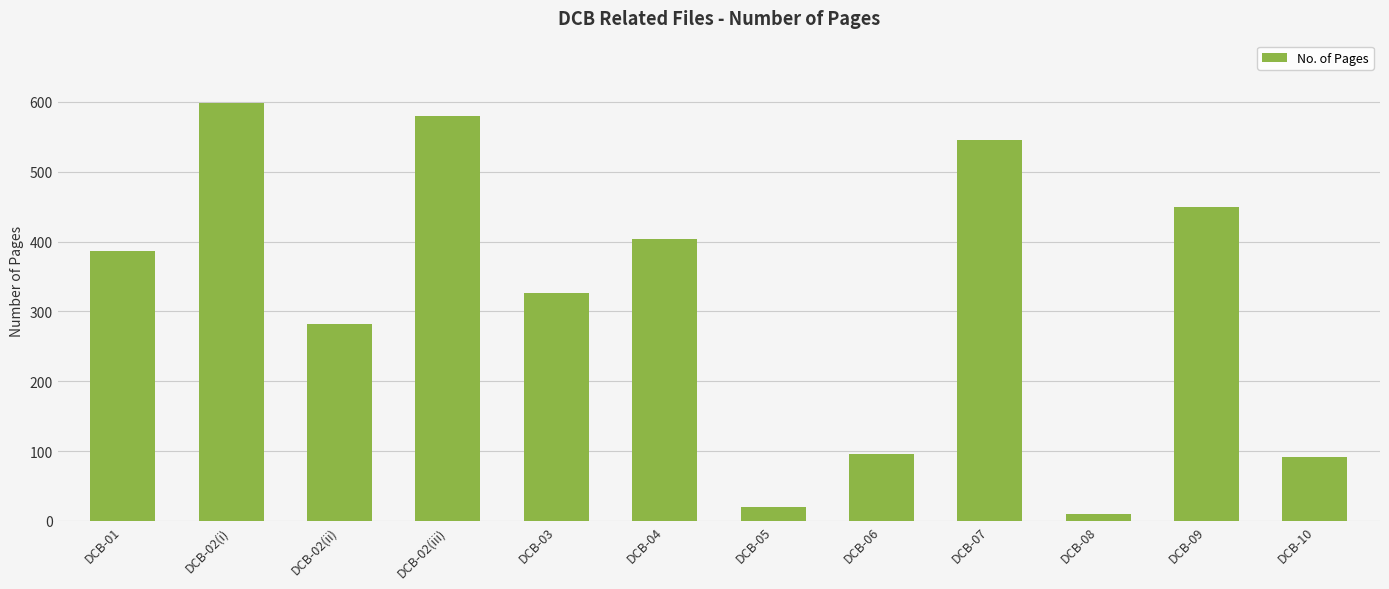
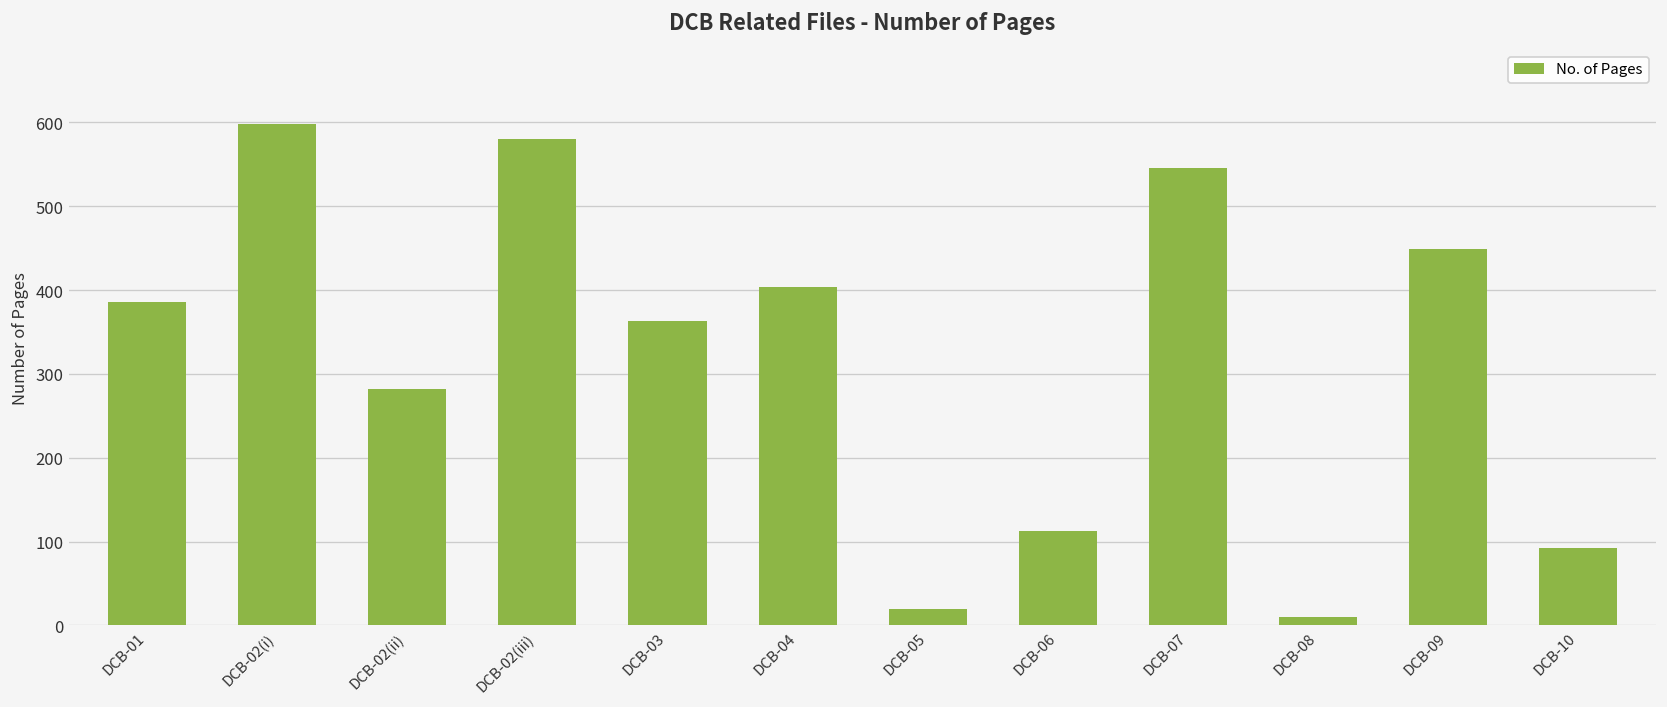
DCB-03: 330 -> 360
DCB-06: 100 -> 110
